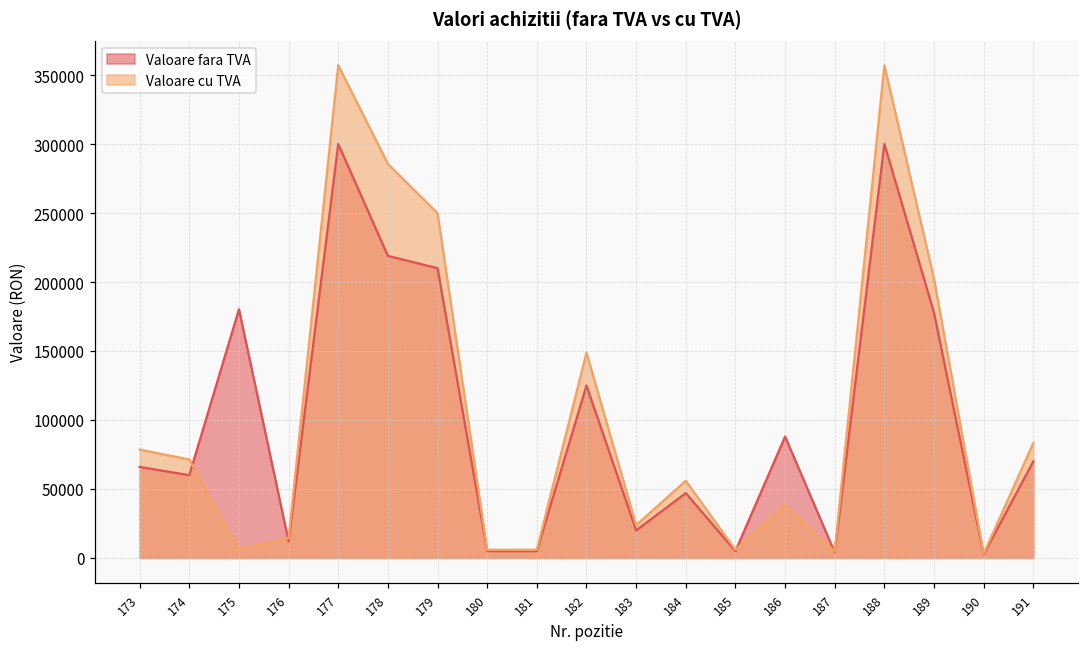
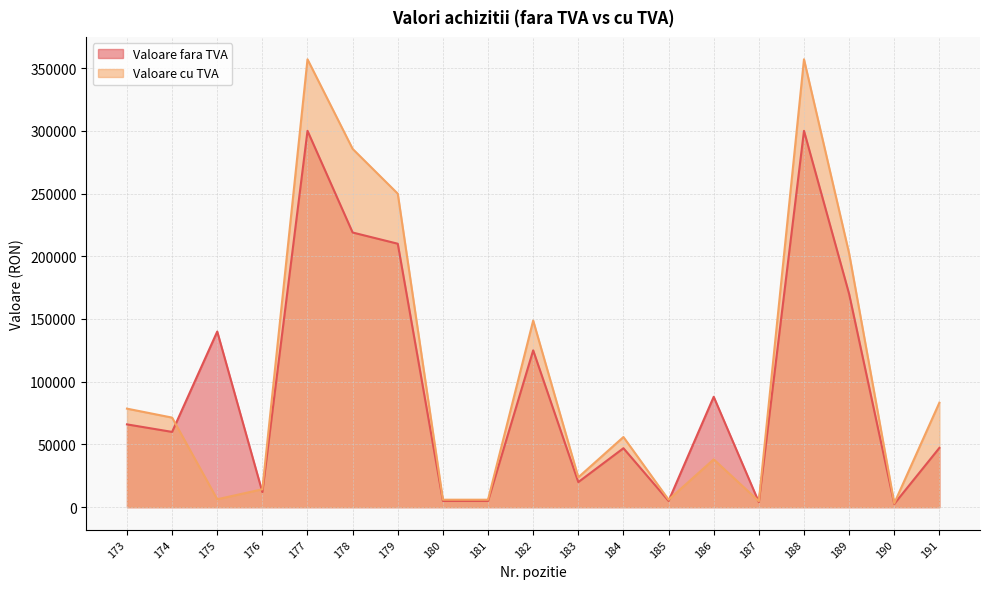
Valoare fara TVA, 175: 180000 -> 140000
Valoare fara TVA, 189: 178000 -> 170000
Valoare fara TVA, 191: 70000 -> 47000
